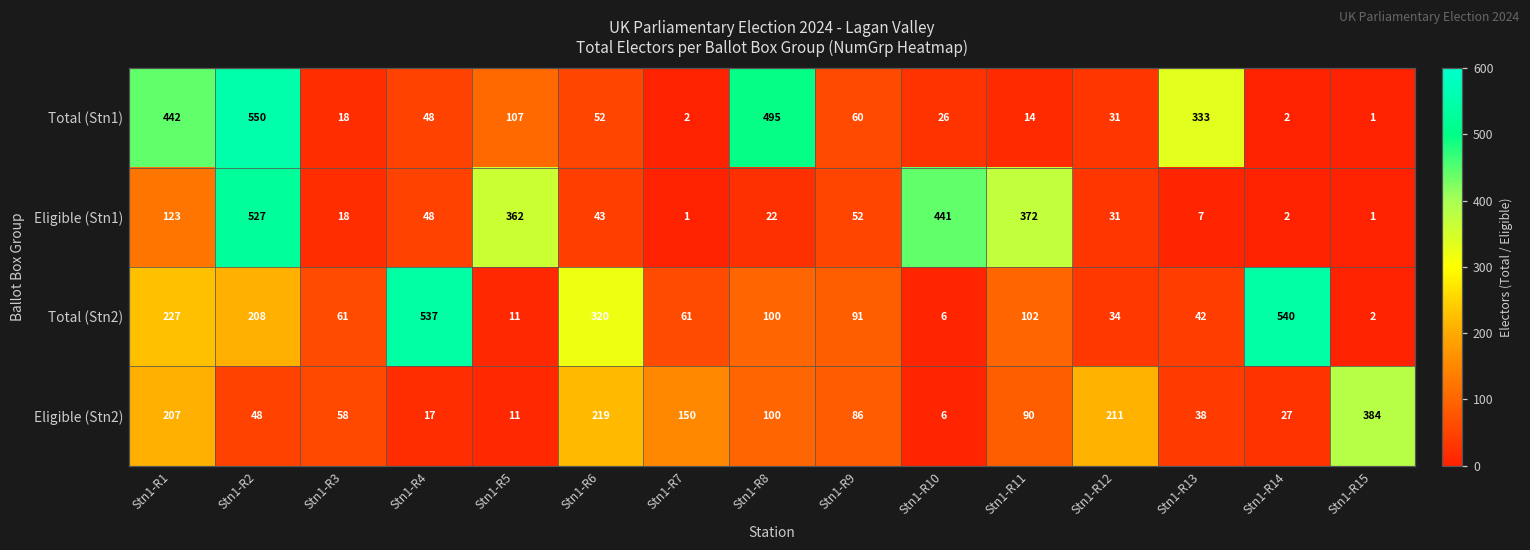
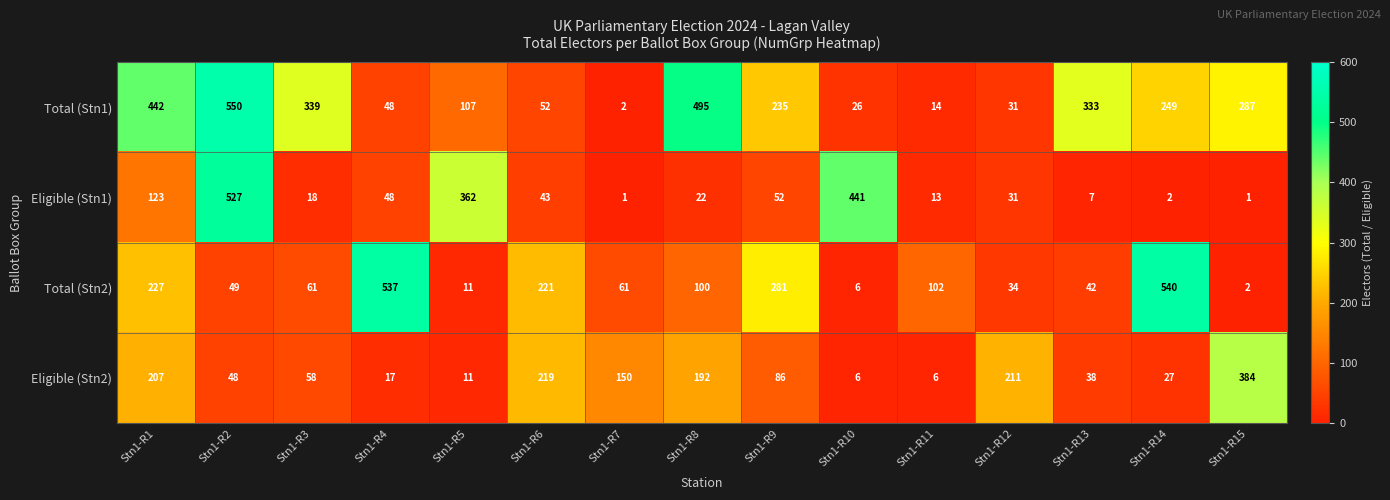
Total (Stn1), Stn1-R3: 18 -> 339
Total (Stn1), Stn1-R9: 60 -> 235
Total (Stn1), Stn1-R14: 2 -> 249
Total (Stn1), Stn1-R15: 1 -> 287
Eligible (Stn1), Stn1-R11: 372 -> 13
Total (Stn2), Stn1-R2: 208 -> 49
Total (Stn2), Stn1-R6: 320 -> 221
Total (Stn2), Stn1-R9: 91 -> 281
Eligible (Stn2), Stn1-R8: 100 -> 192
Eligible (Stn2), Stn1-R11: 90 -> 6
